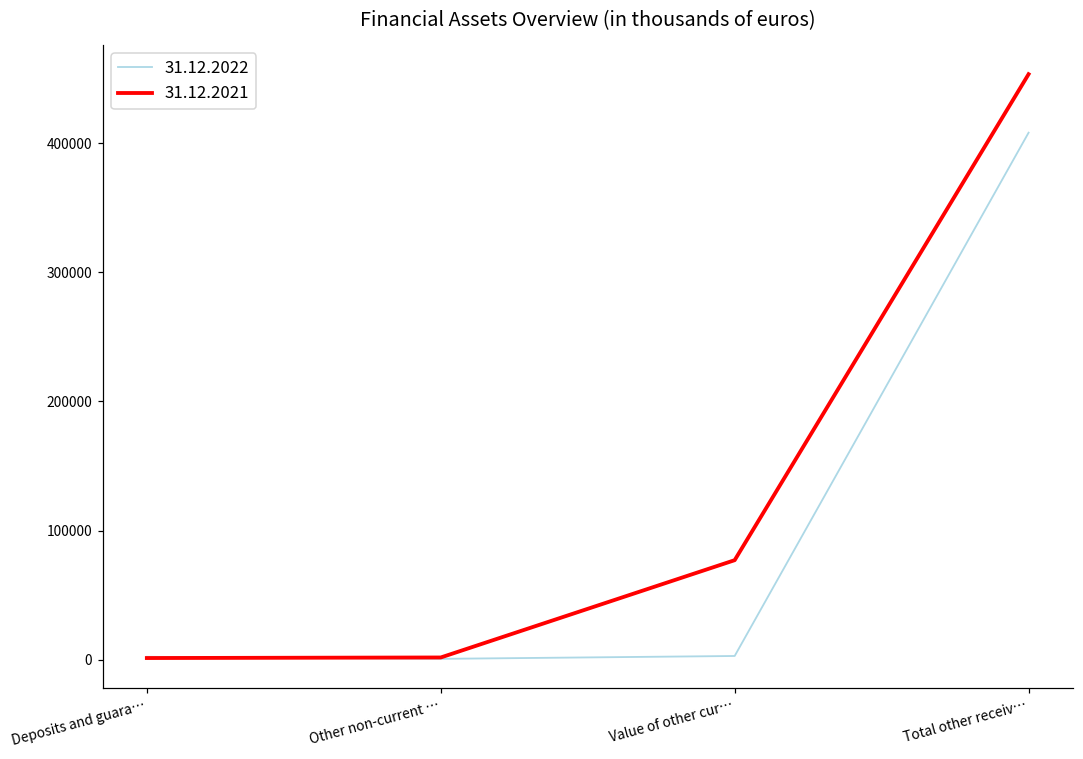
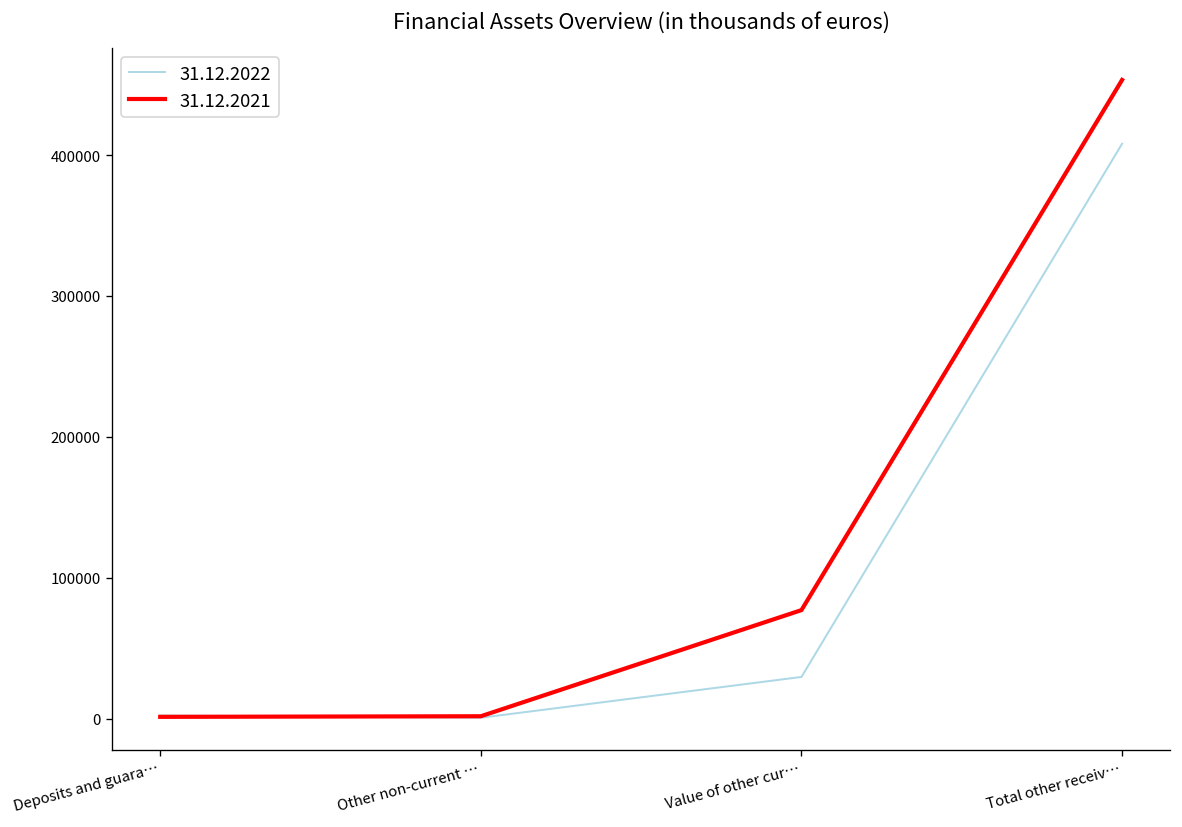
31.12.2022, Value of other cur…: 3000 -> 30000
